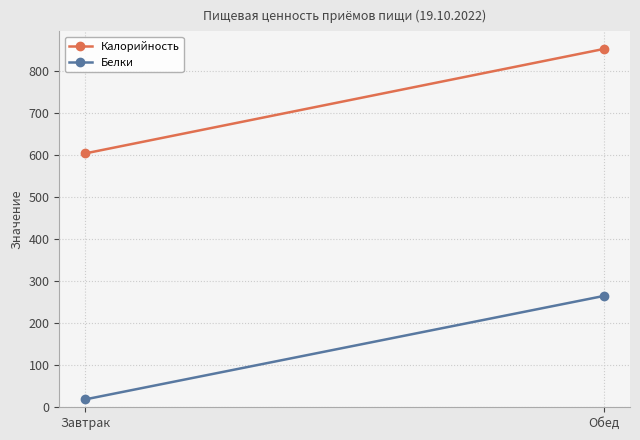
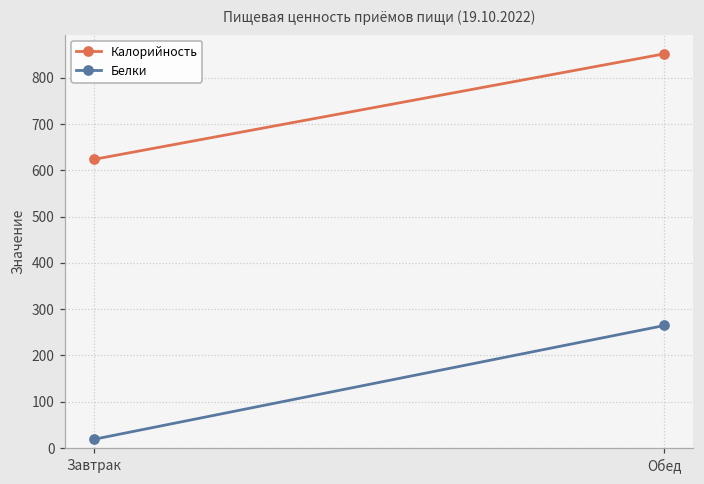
Калорийность, Завтрак: 600 -> 620
